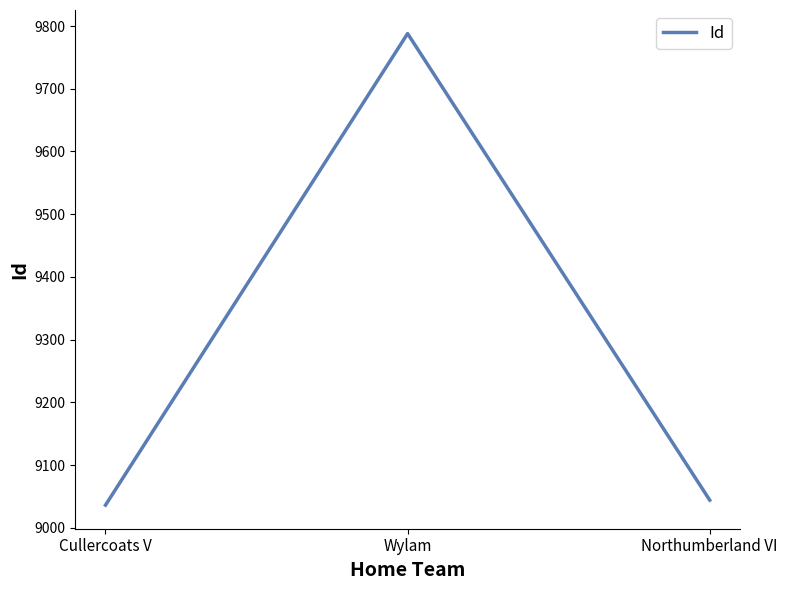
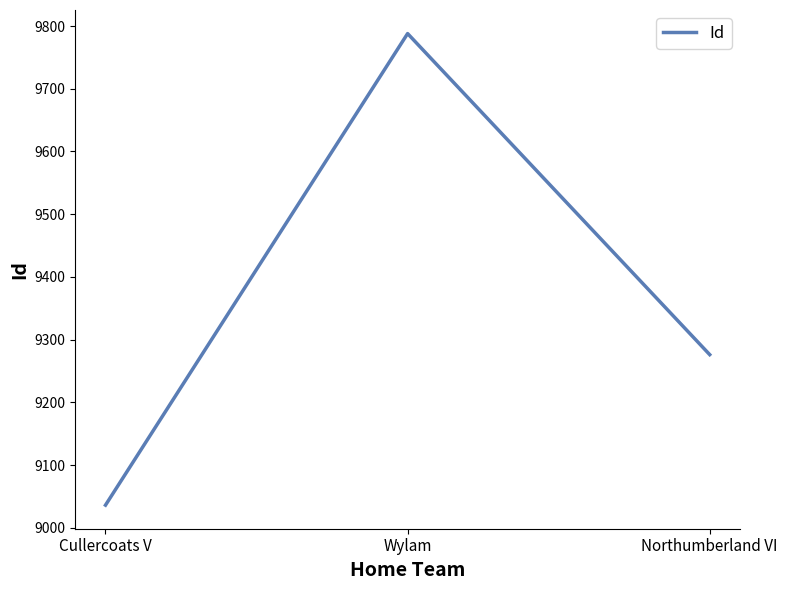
Northumberland VI: 9040 -> 9280
